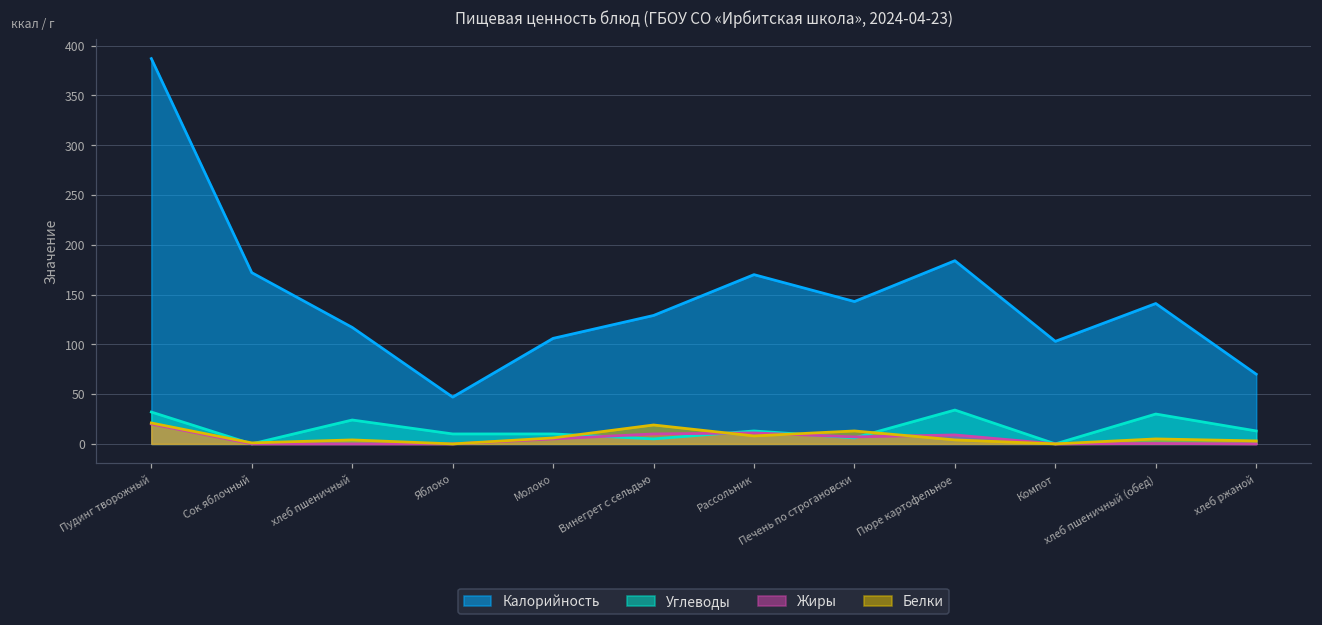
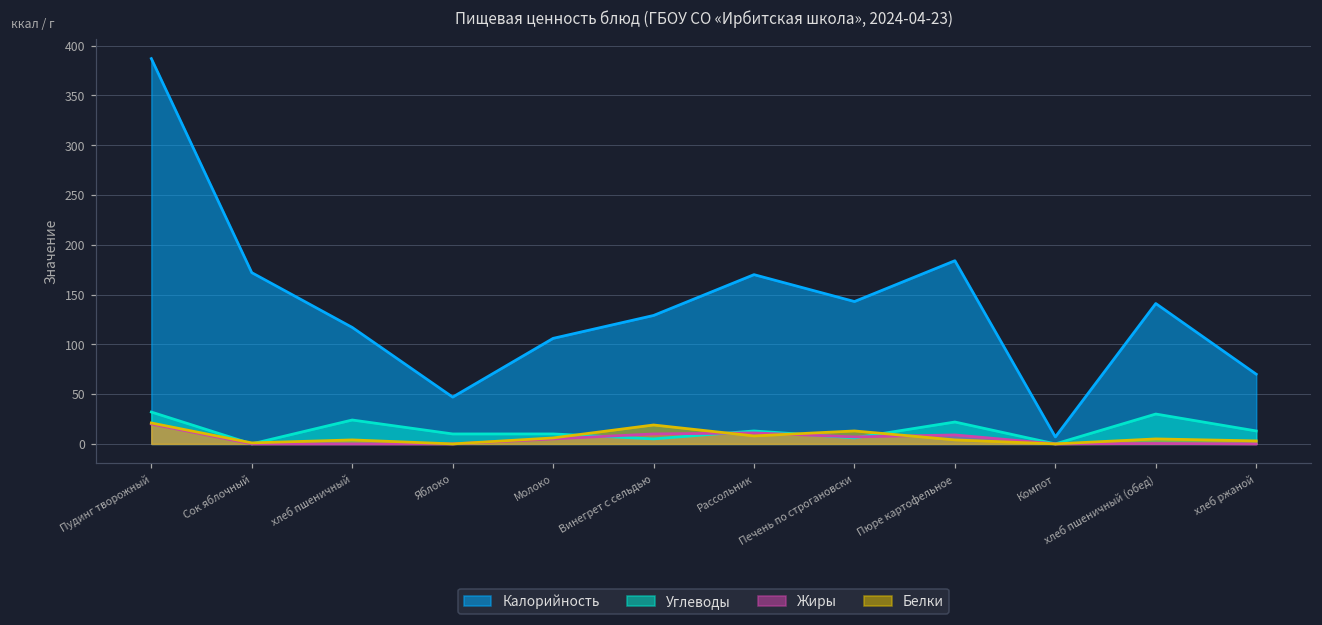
Углеводы, Пюре картофельное: 30 -> 20
Калорийность, Компот: 100 -> 10
